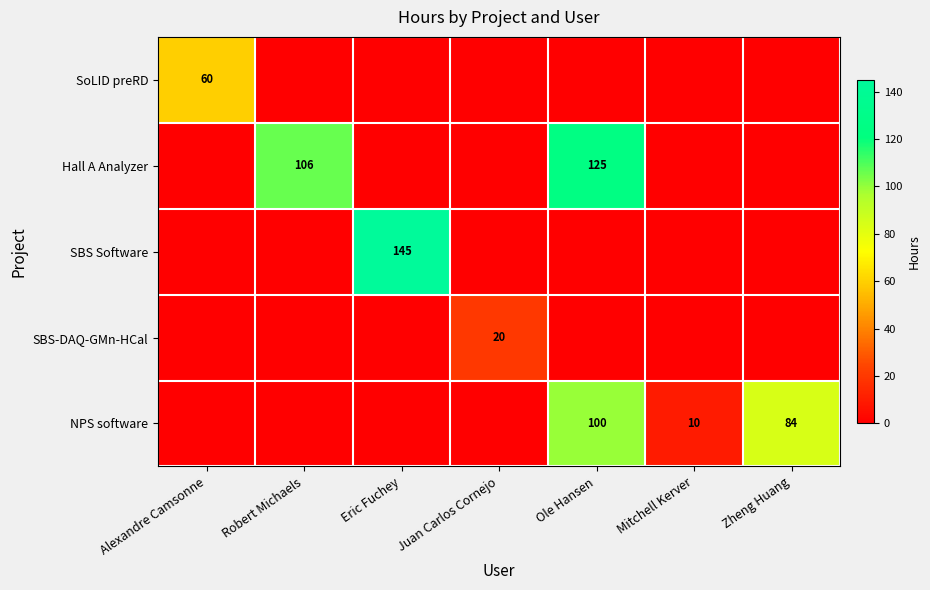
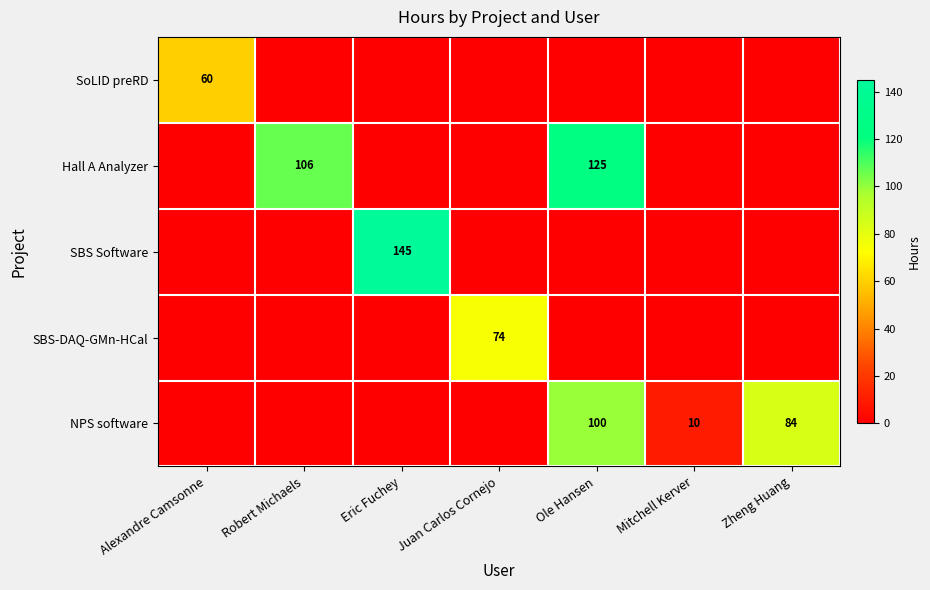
SBS-DAQ-GMn-HCal, Juan Carlos Cornejo: 20 -> 74
